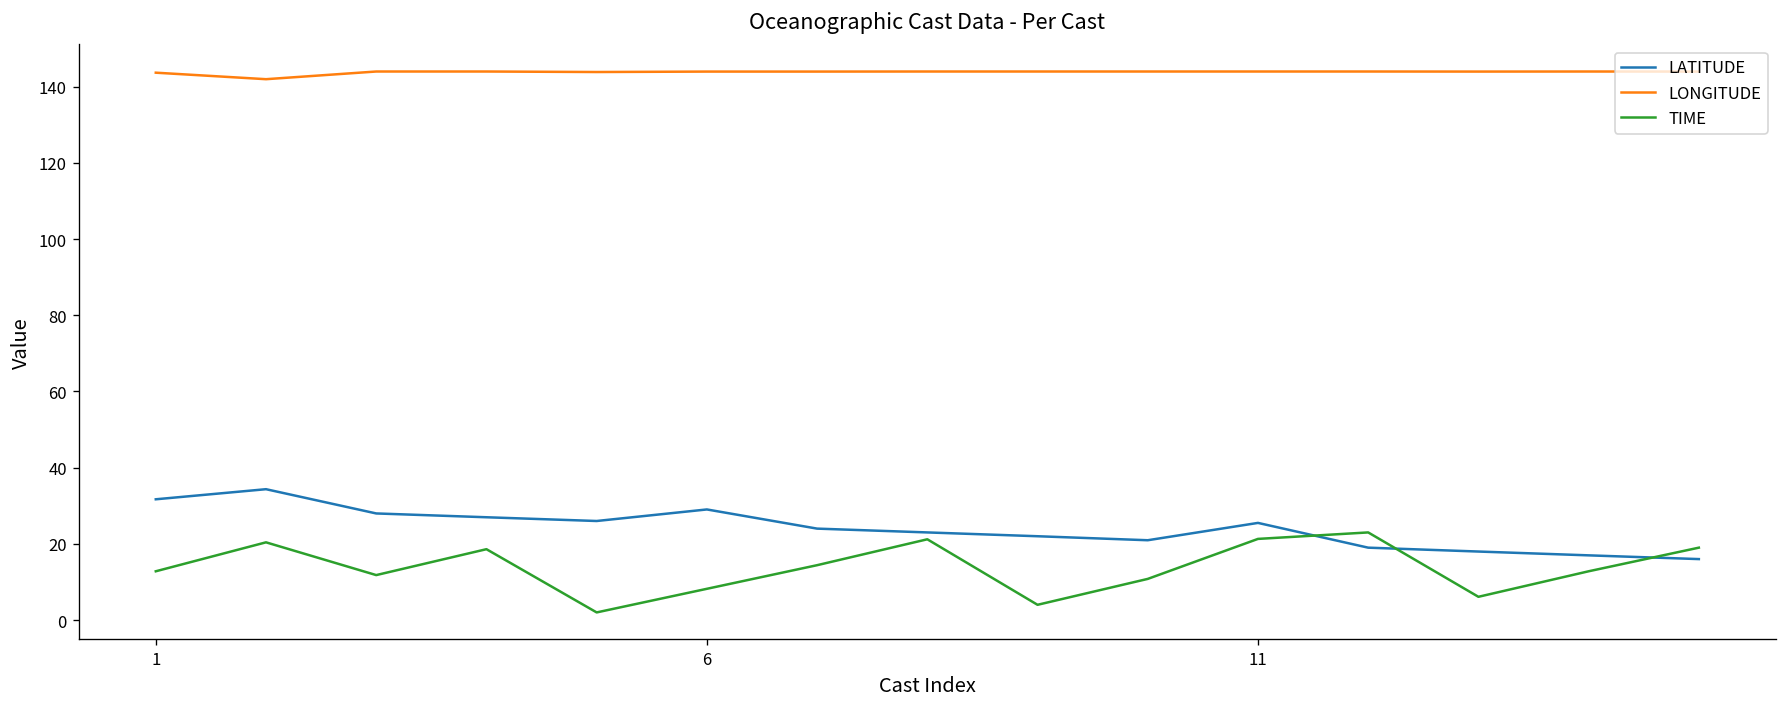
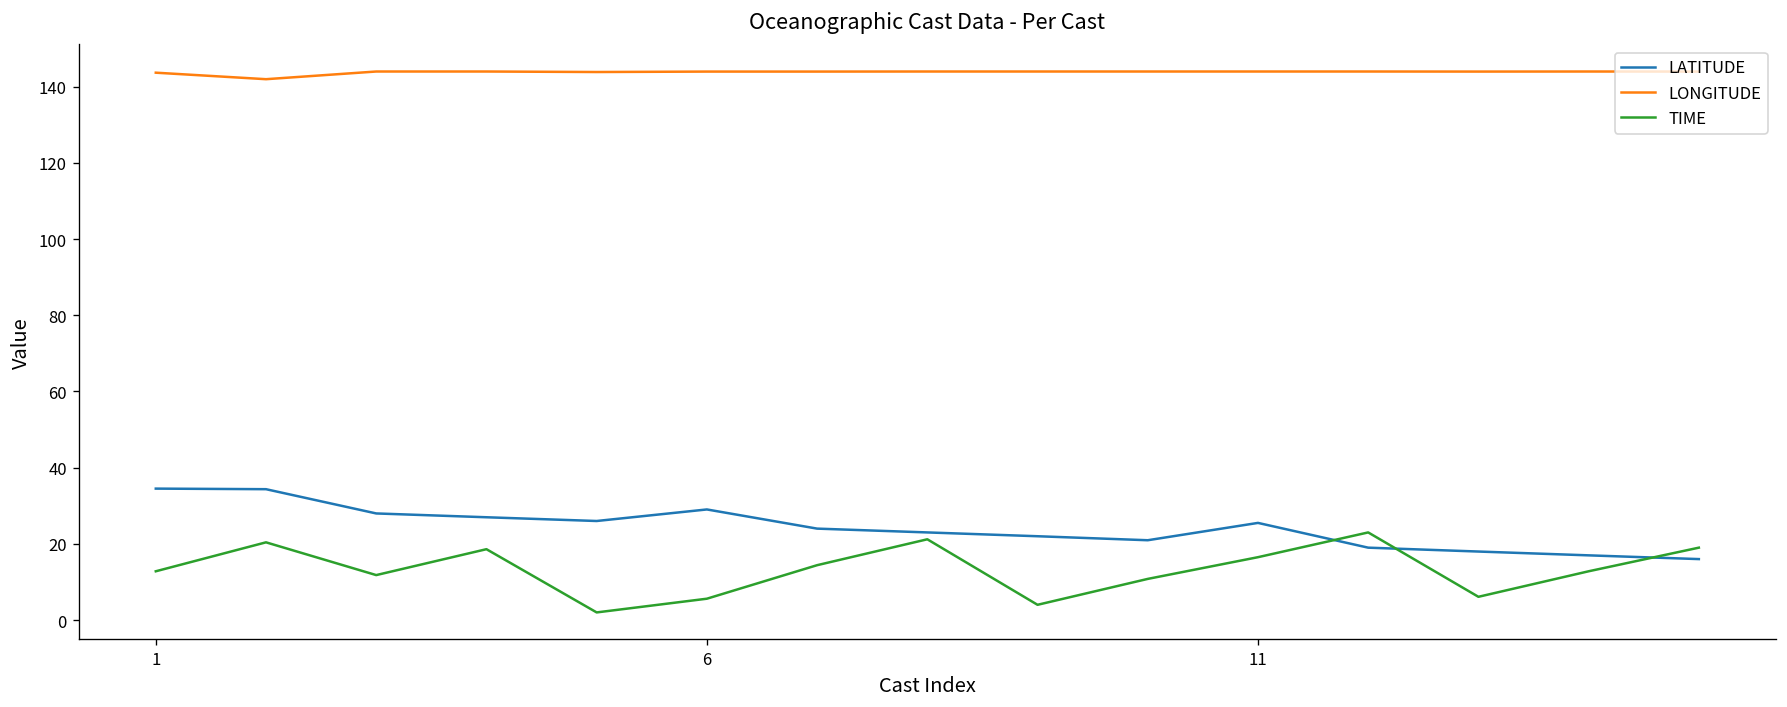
LATITUDE, 1: 32 -> 35
TIME, 6: 8 -> 6
TIME, 11: 21 -> 17
